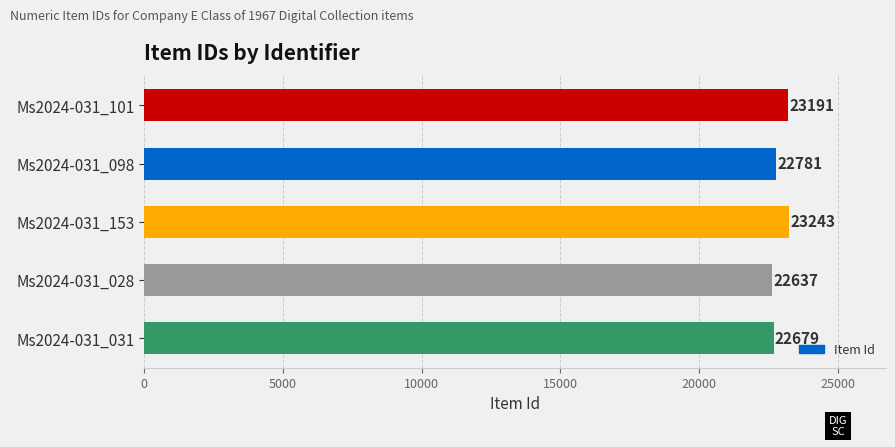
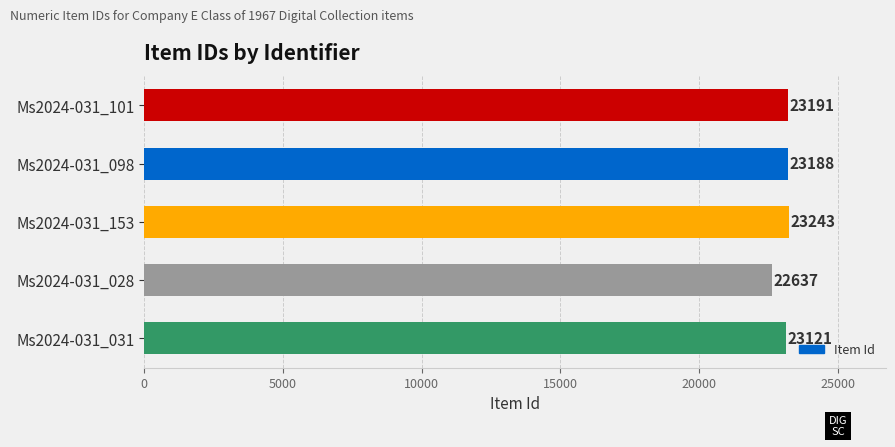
Ms2024-031_098: 22781 -> 23188
Ms2024-031_031: 22679 -> 23121
